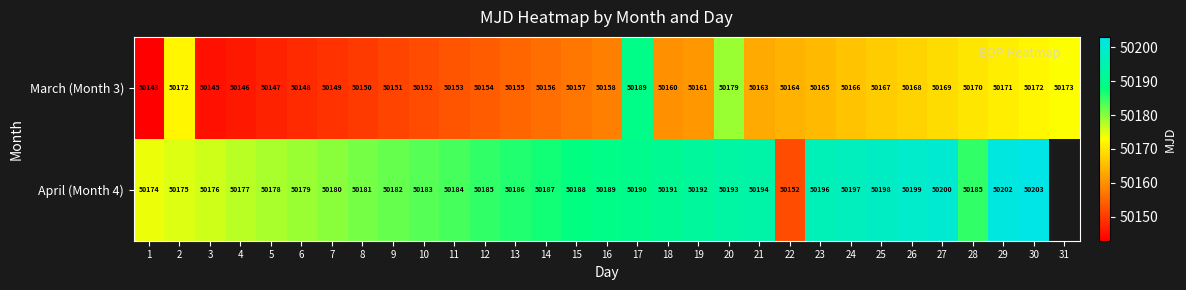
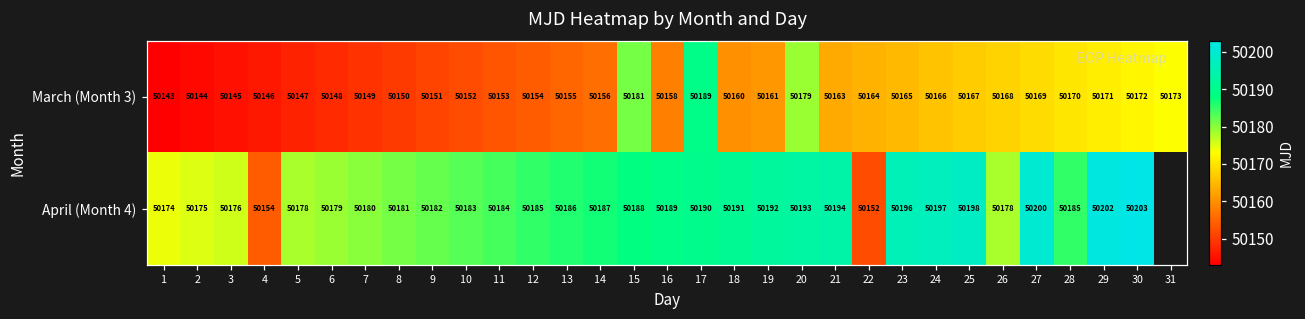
March (Month 3), 2: 50172 -> 50144
March (Month 3), 15: 50157 -> 50181
April (Month 4), 4: 50177 -> 50154
April (Month 4), 26: 50199 -> 50178
